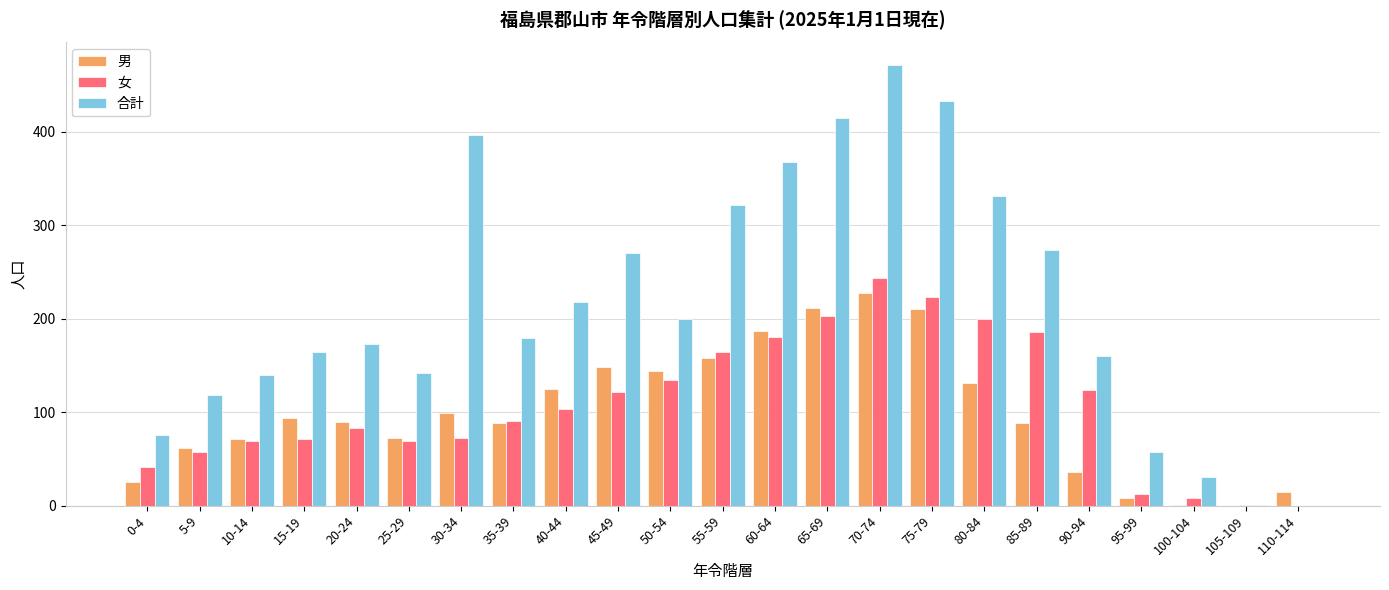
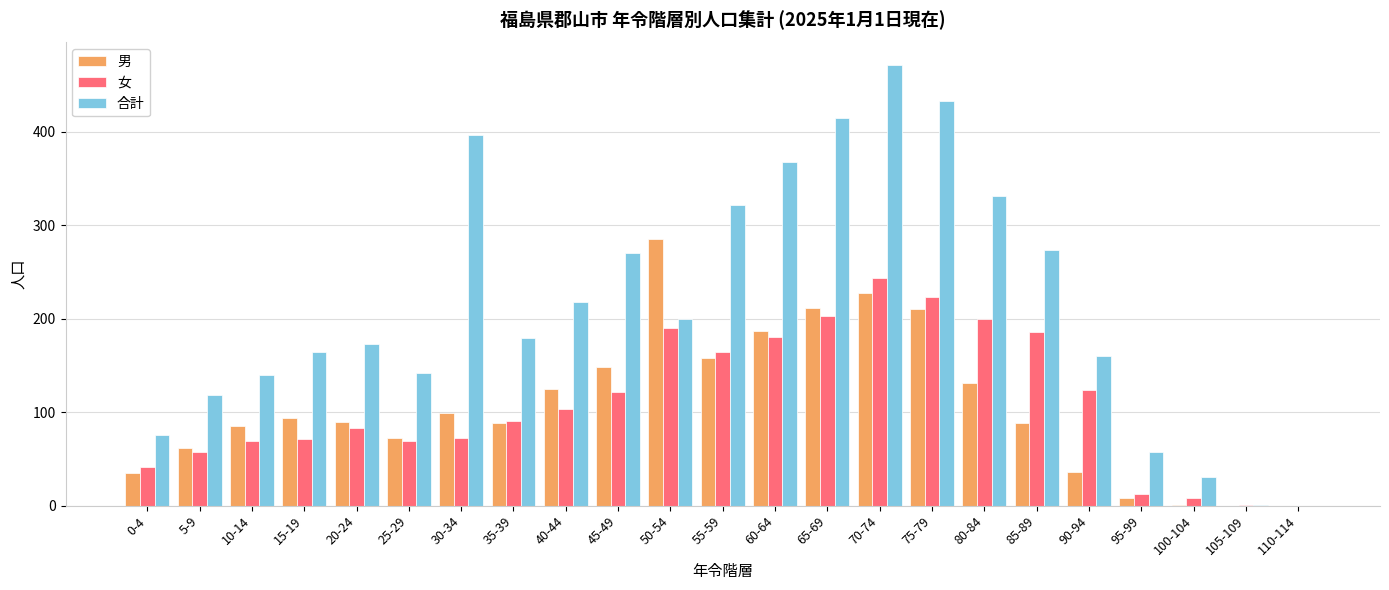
男, 0-4: 30 -> 40
男, 10-14: 70 -> 90
男, 50-54: 140 -> 290
女, 50-54: 140 -> 190
男, 110-114: 20 -> 0
